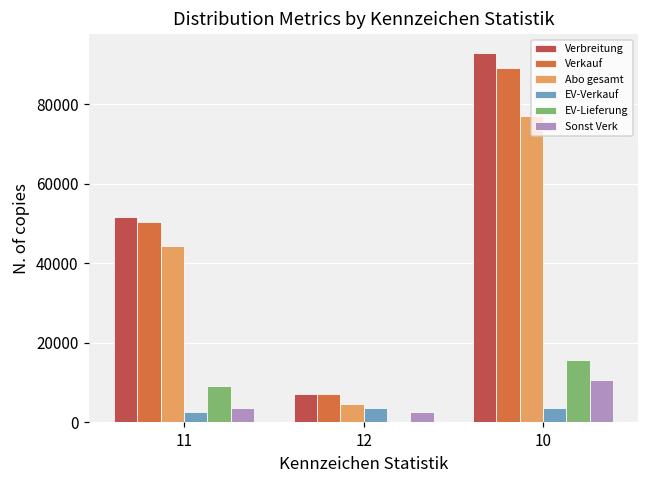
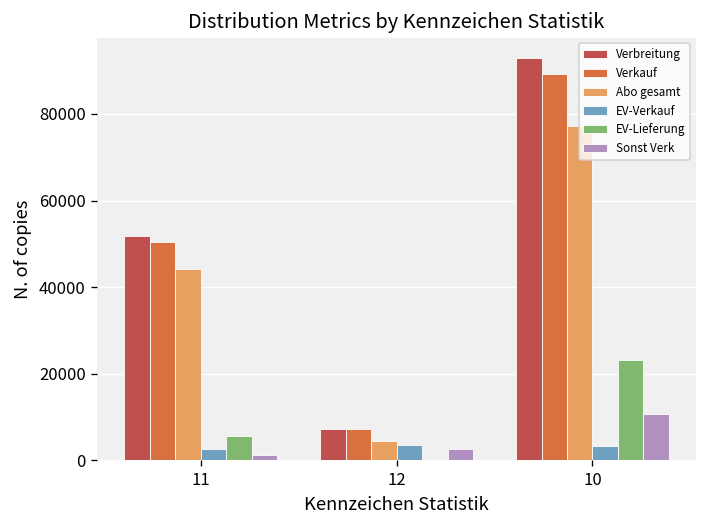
EV-Lieferung, 11: 9000 -> 6000
Sonst Verk, 11: 4000 -> 1000
EV-Lieferung, 10: 16000 -> 23000
